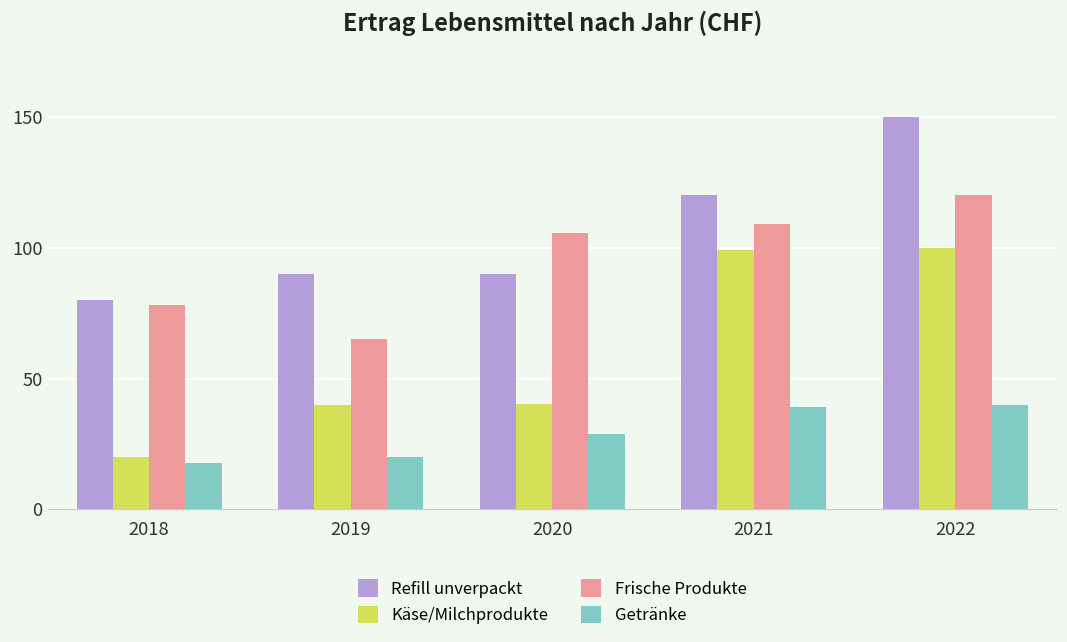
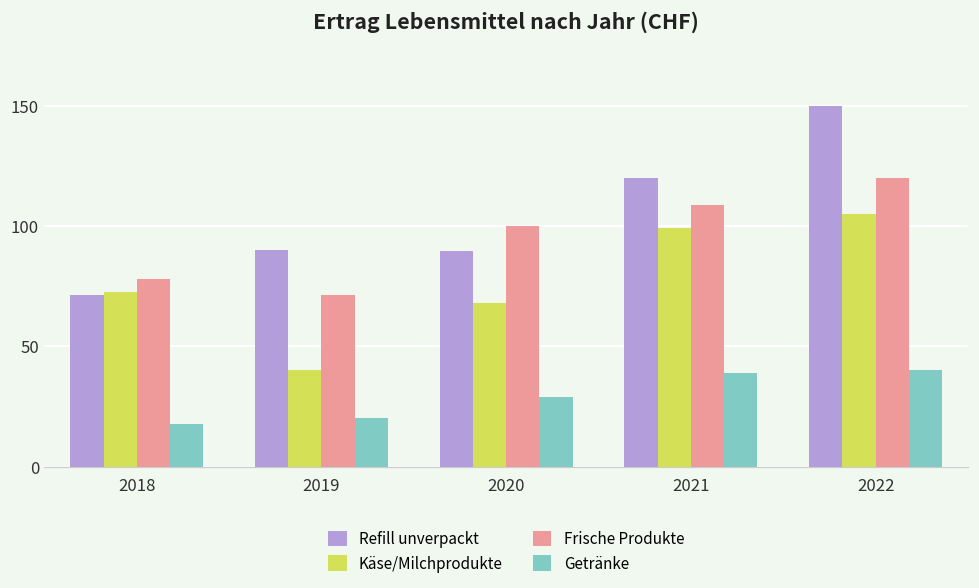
Refill unverpackt, 2018: 80 -> 71
Käse/Milchprodukte, 2018: 20 -> 73
Frische Produkte, 2019: 65 -> 71
Käse/Milchprodukte, 2020: 40 -> 68
Frische Produkte, 2020: 105 -> 100
Käse/Milchprodukte, 2022: 100 -> 105
